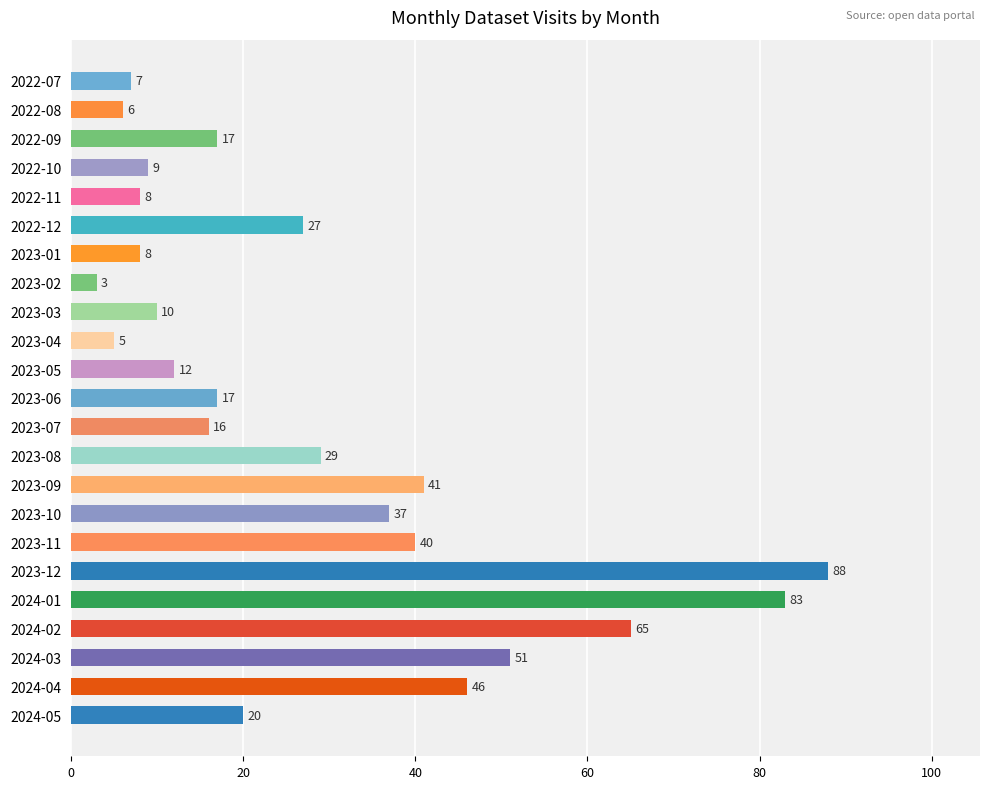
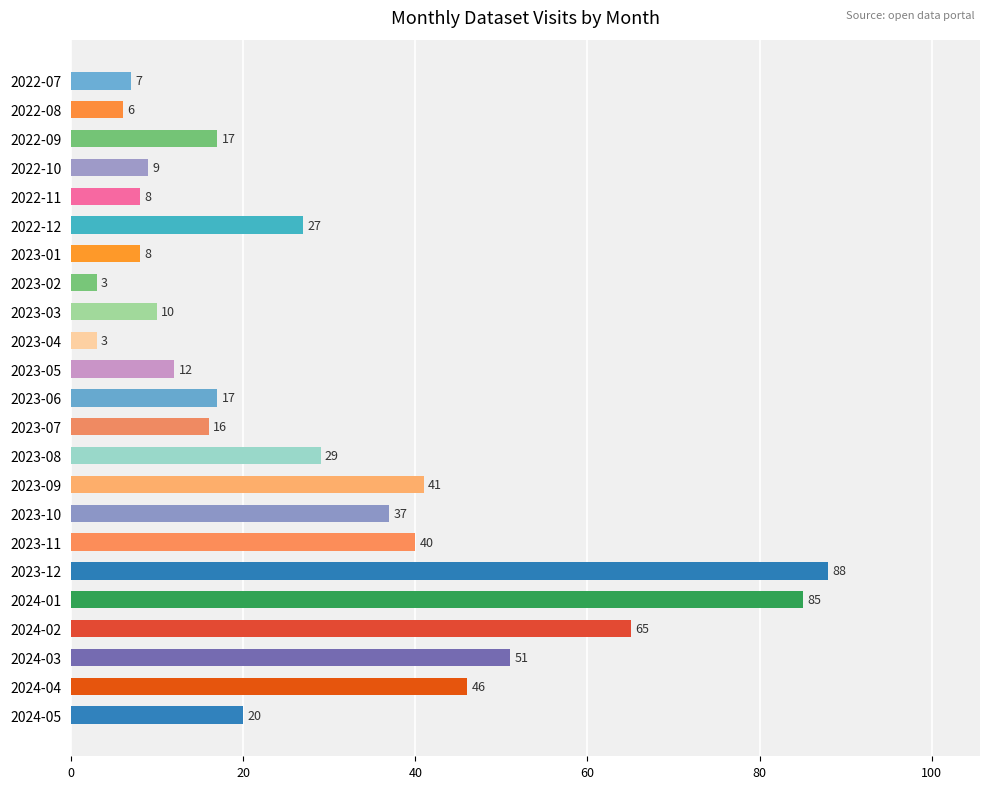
2023-04: 5 -> 3
2024-01: 83 -> 85
